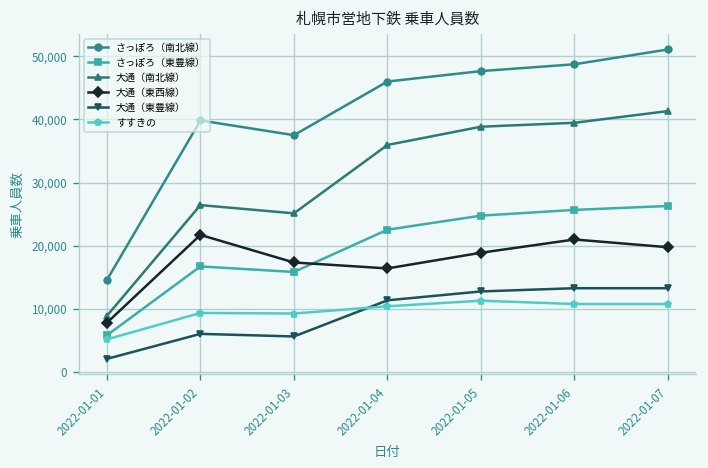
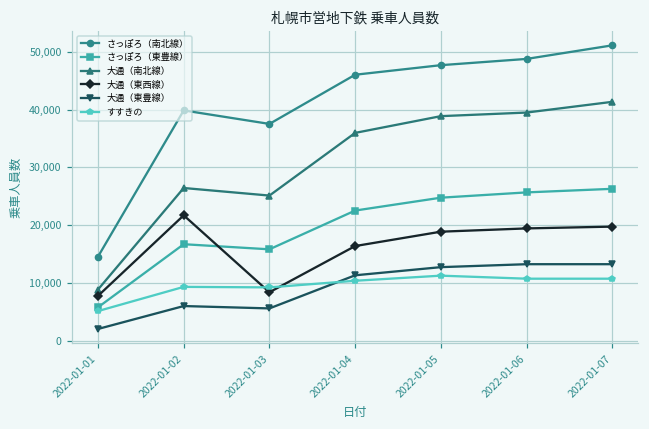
大通（東西線）, 2022-01-03: 17,000 -> 8,000
大通（東西線）, 2022-01-06: 21,000 -> 19,000
